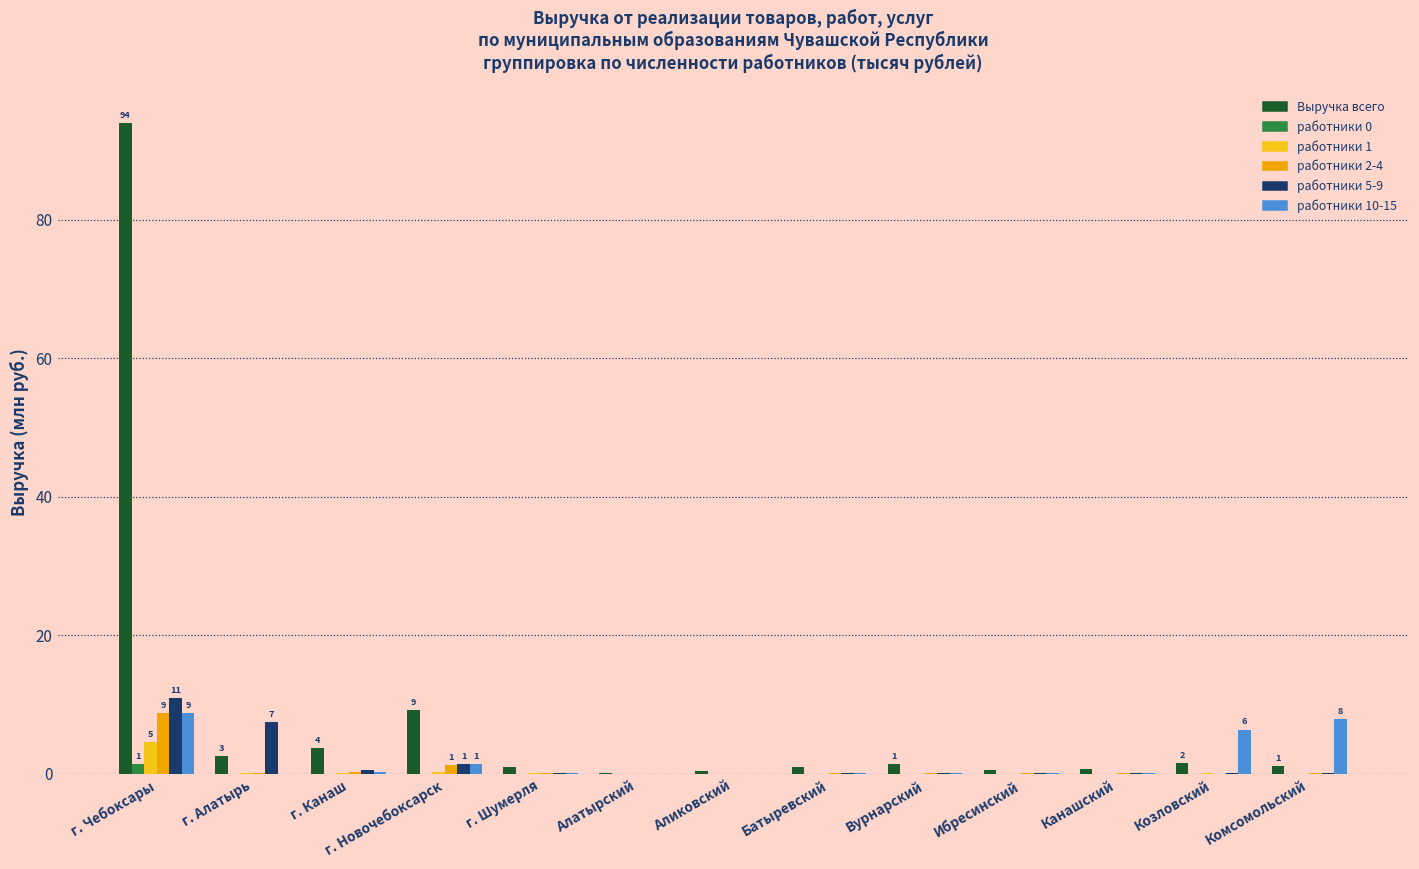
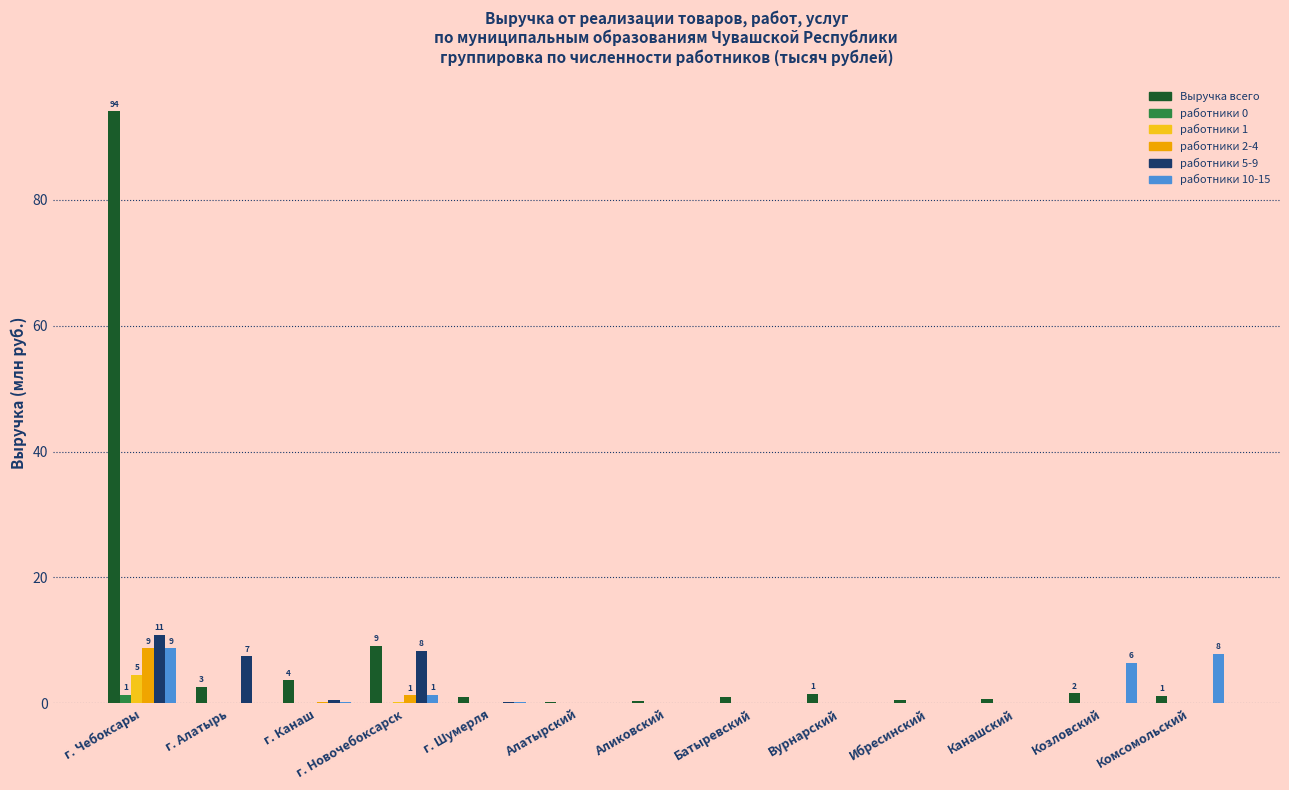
работники 5-9, г. Новочебоксарск: 1 -> 8
